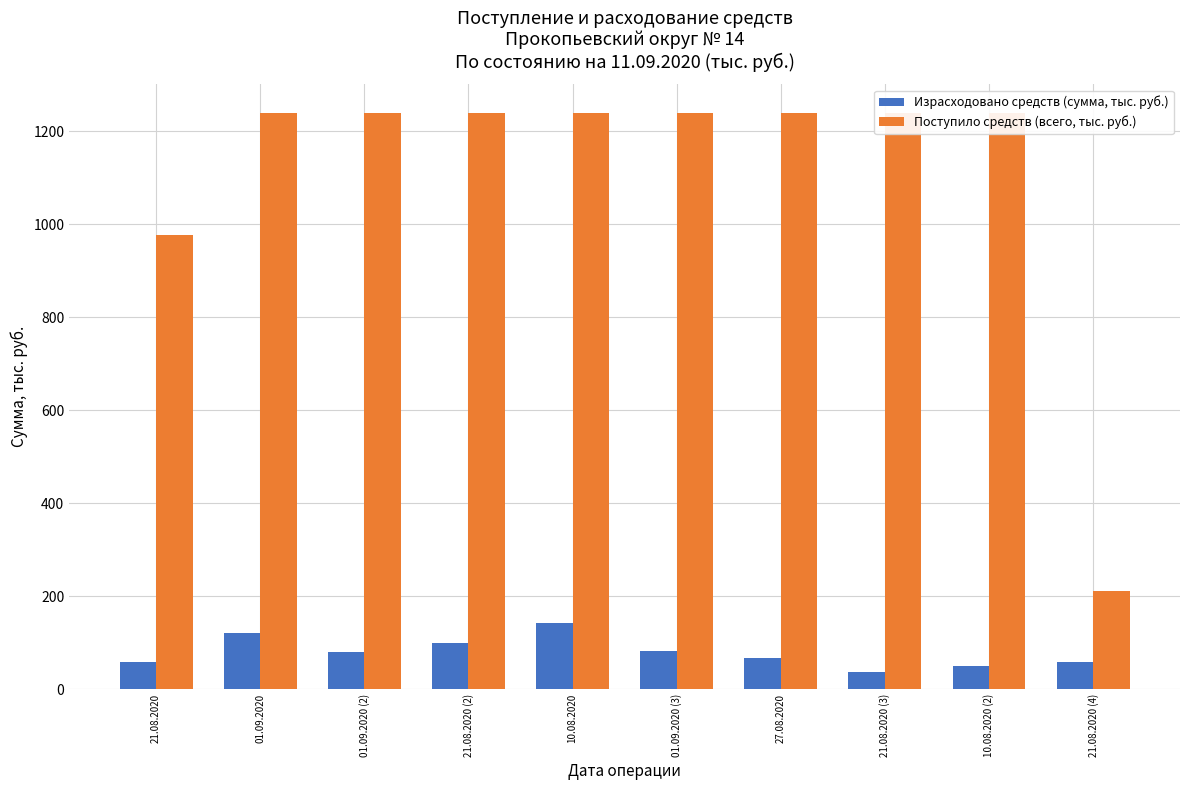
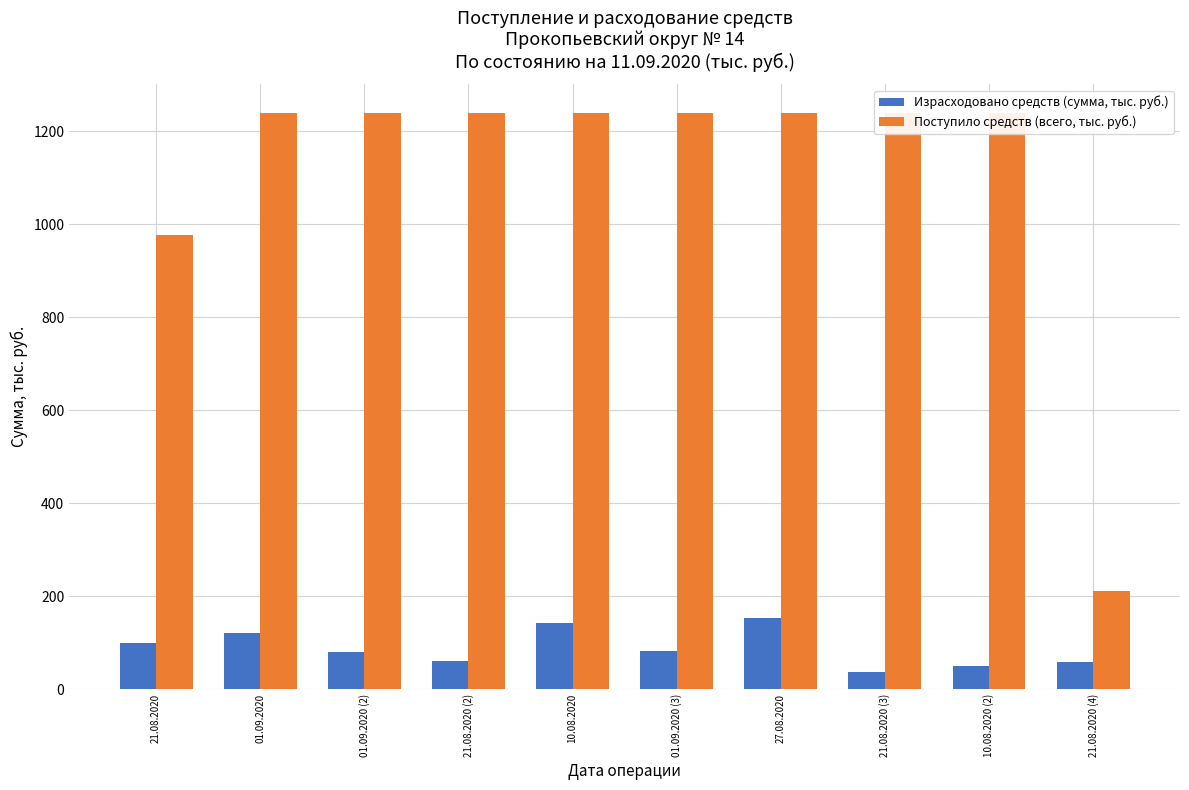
Израсходовано средств (сумма, тыс. руб.), 21.08.2020: 60 -> 100
Израсходовано средств (сумма, тыс. руб.), 21.08.2020 (2): 100 -> 60
Израсходовано средств (сумма, тыс. руб.), 27.08.2020: 70 -> 150
